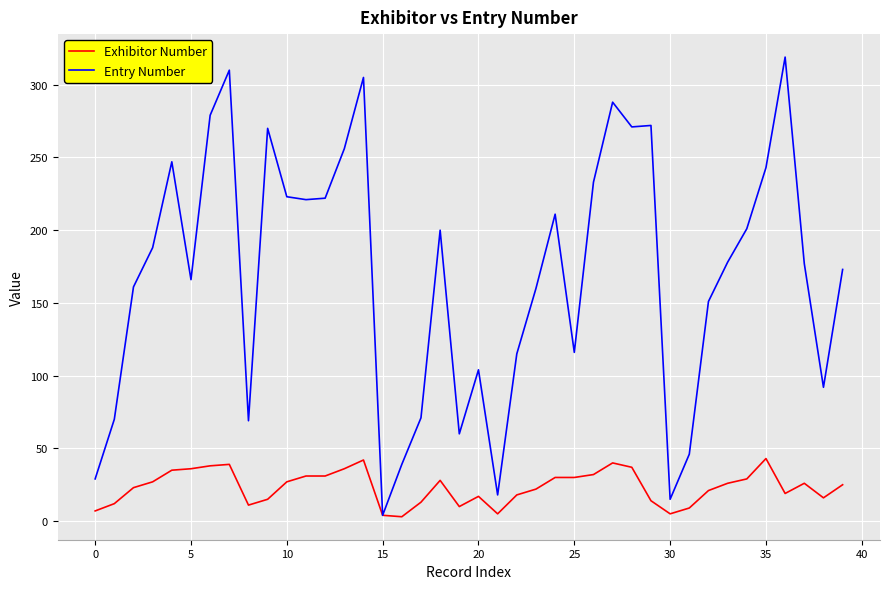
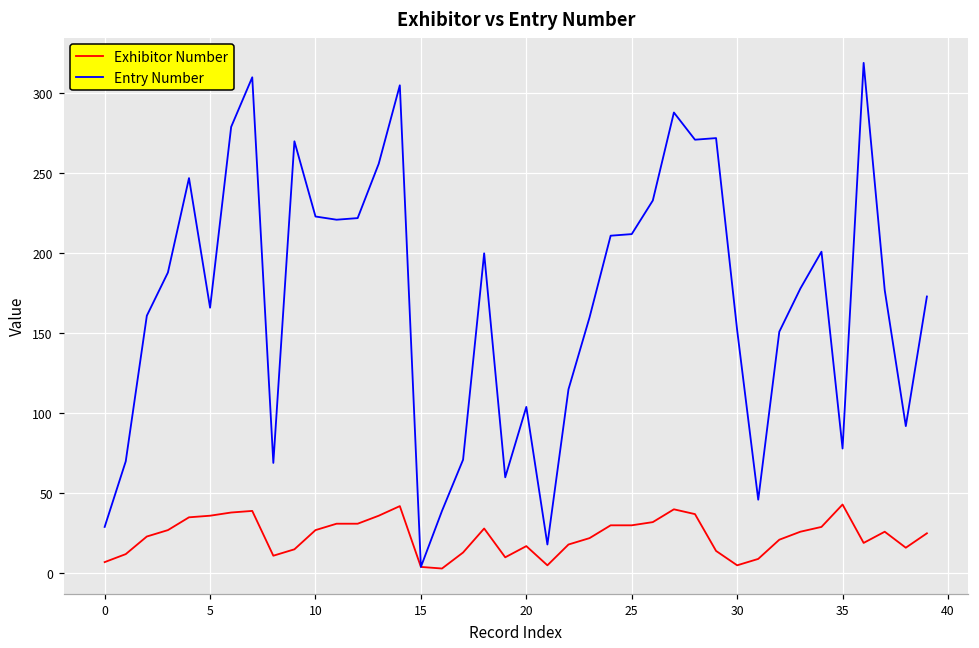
Entry Number, 25: 116 -> 212
Entry Number, 30: 15 -> 152
Entry Number, 35: 243 -> 78
